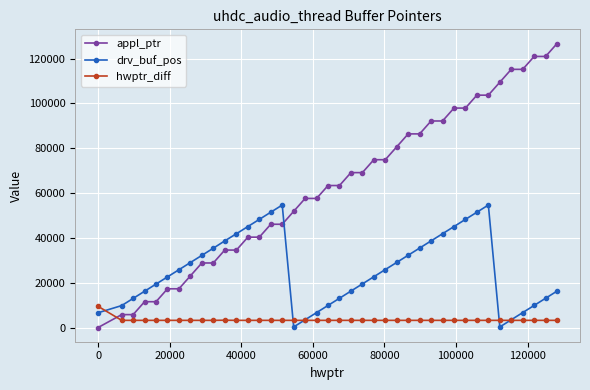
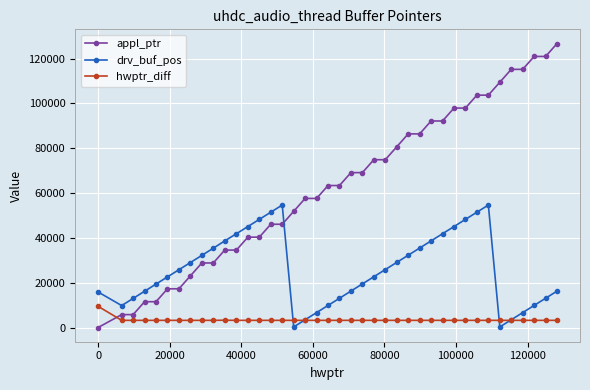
drv_buf_pos, 0: 7000 -> 16000
